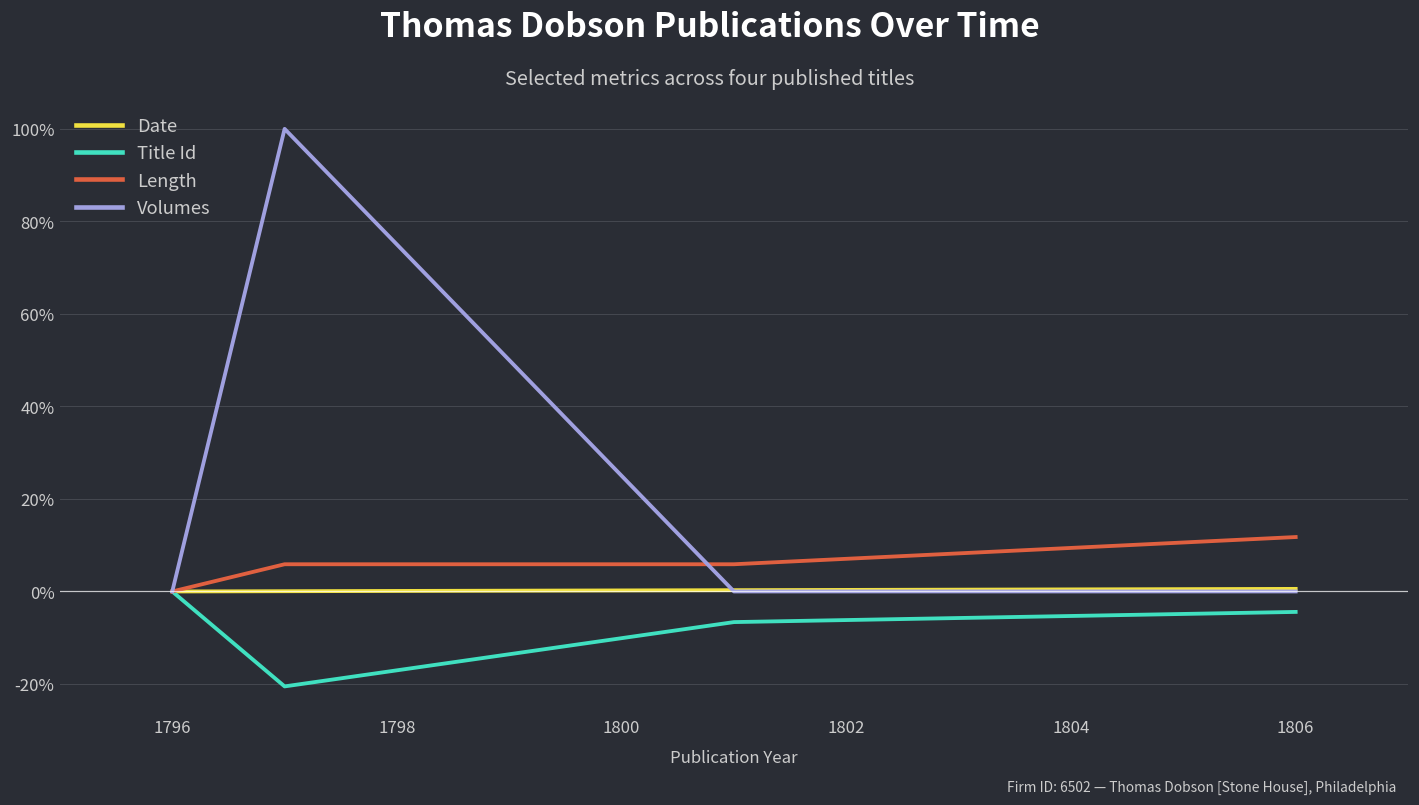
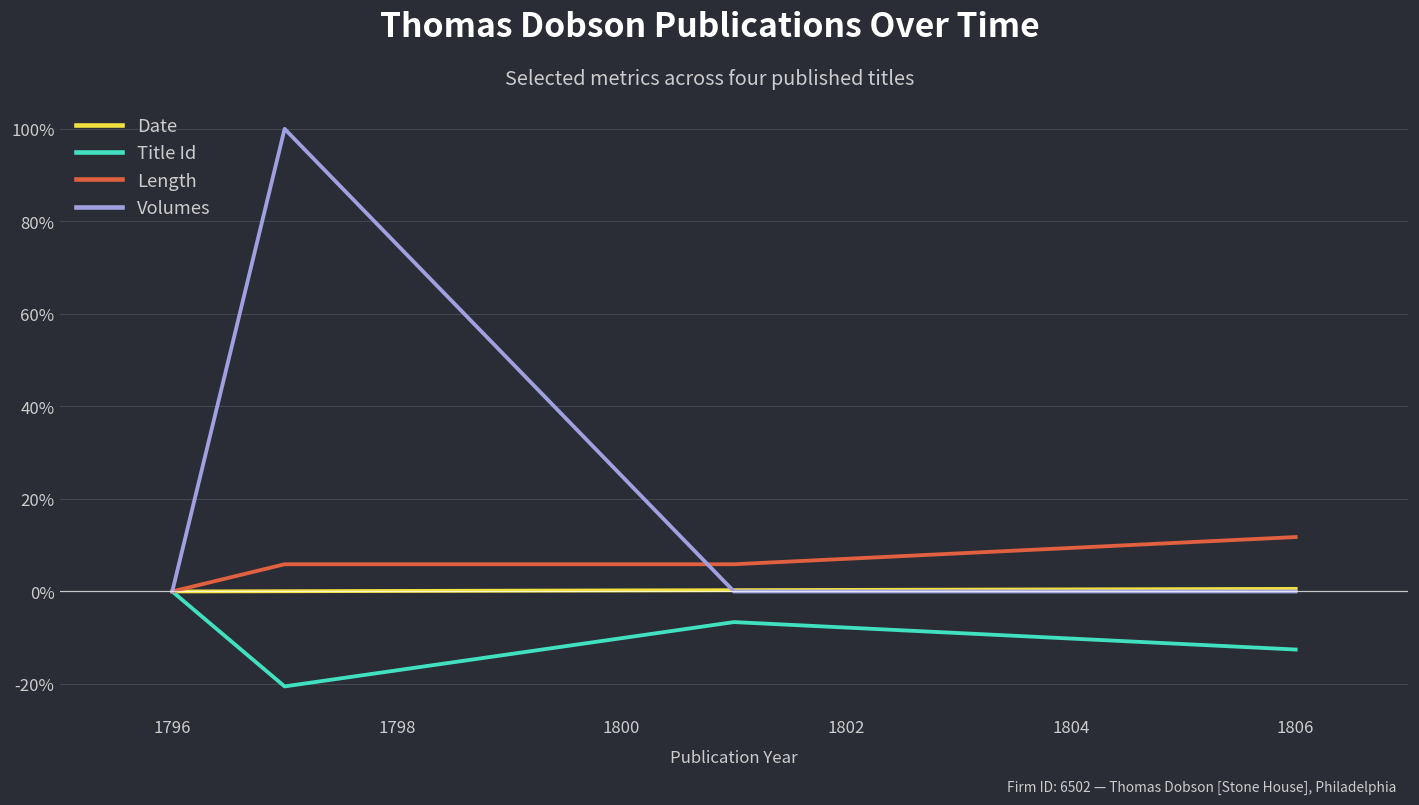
Title Id, 1806: -4% -> -13%
